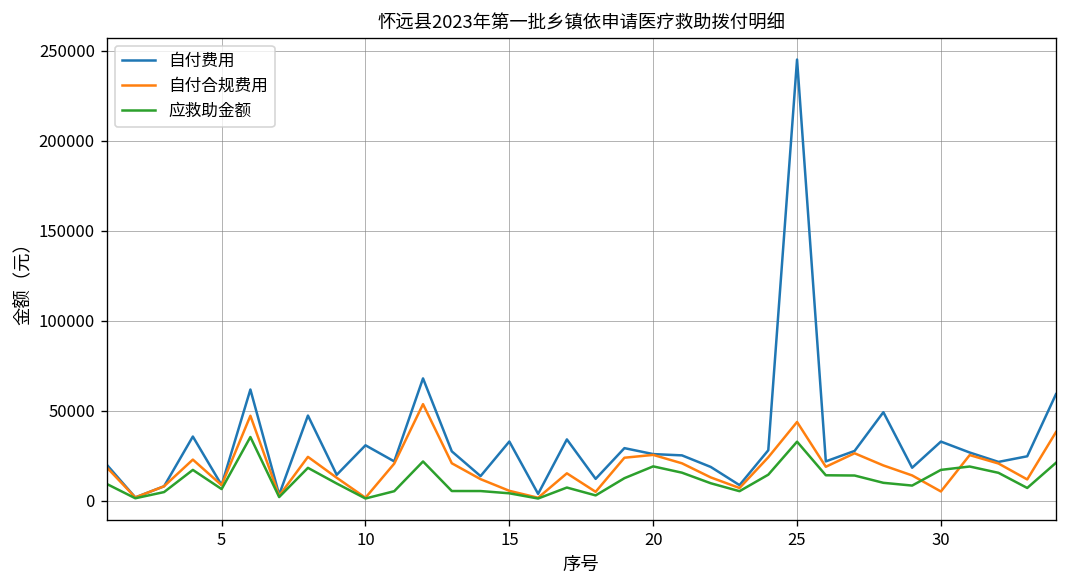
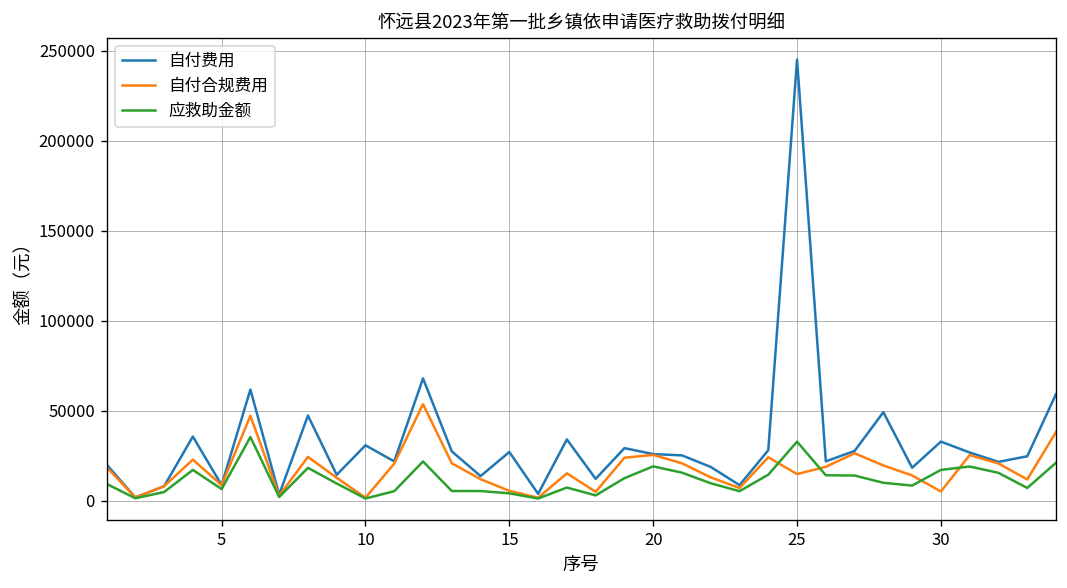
自付费用, 15: 33000 -> 27000
自付合规费用, 25: 44000 -> 15000
